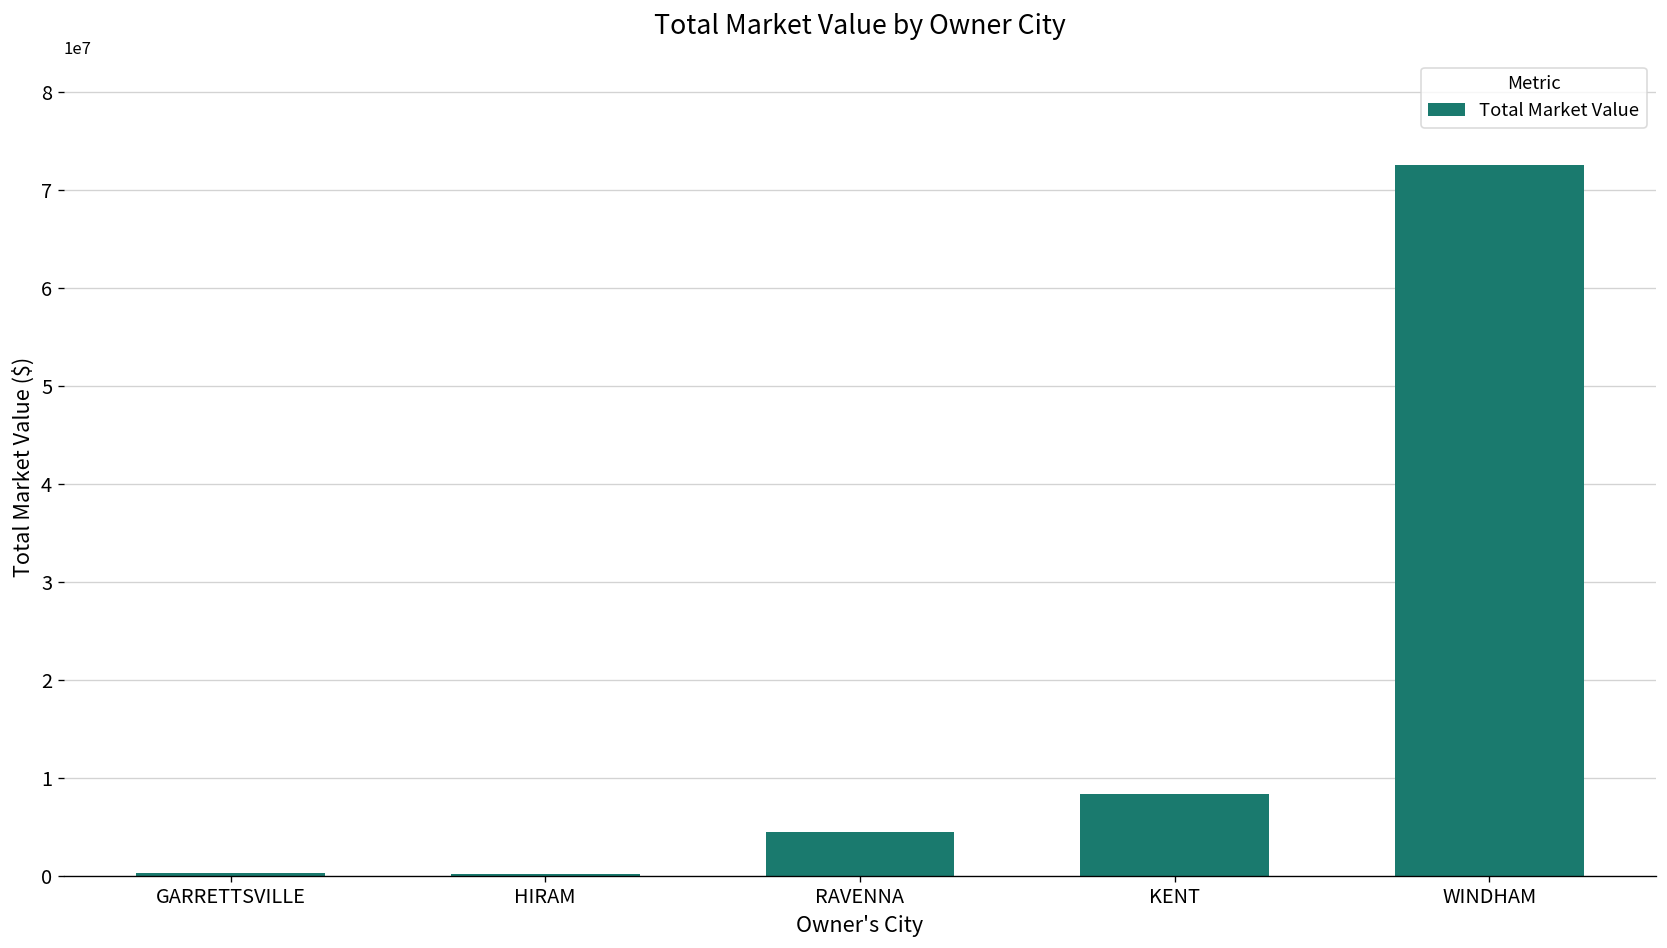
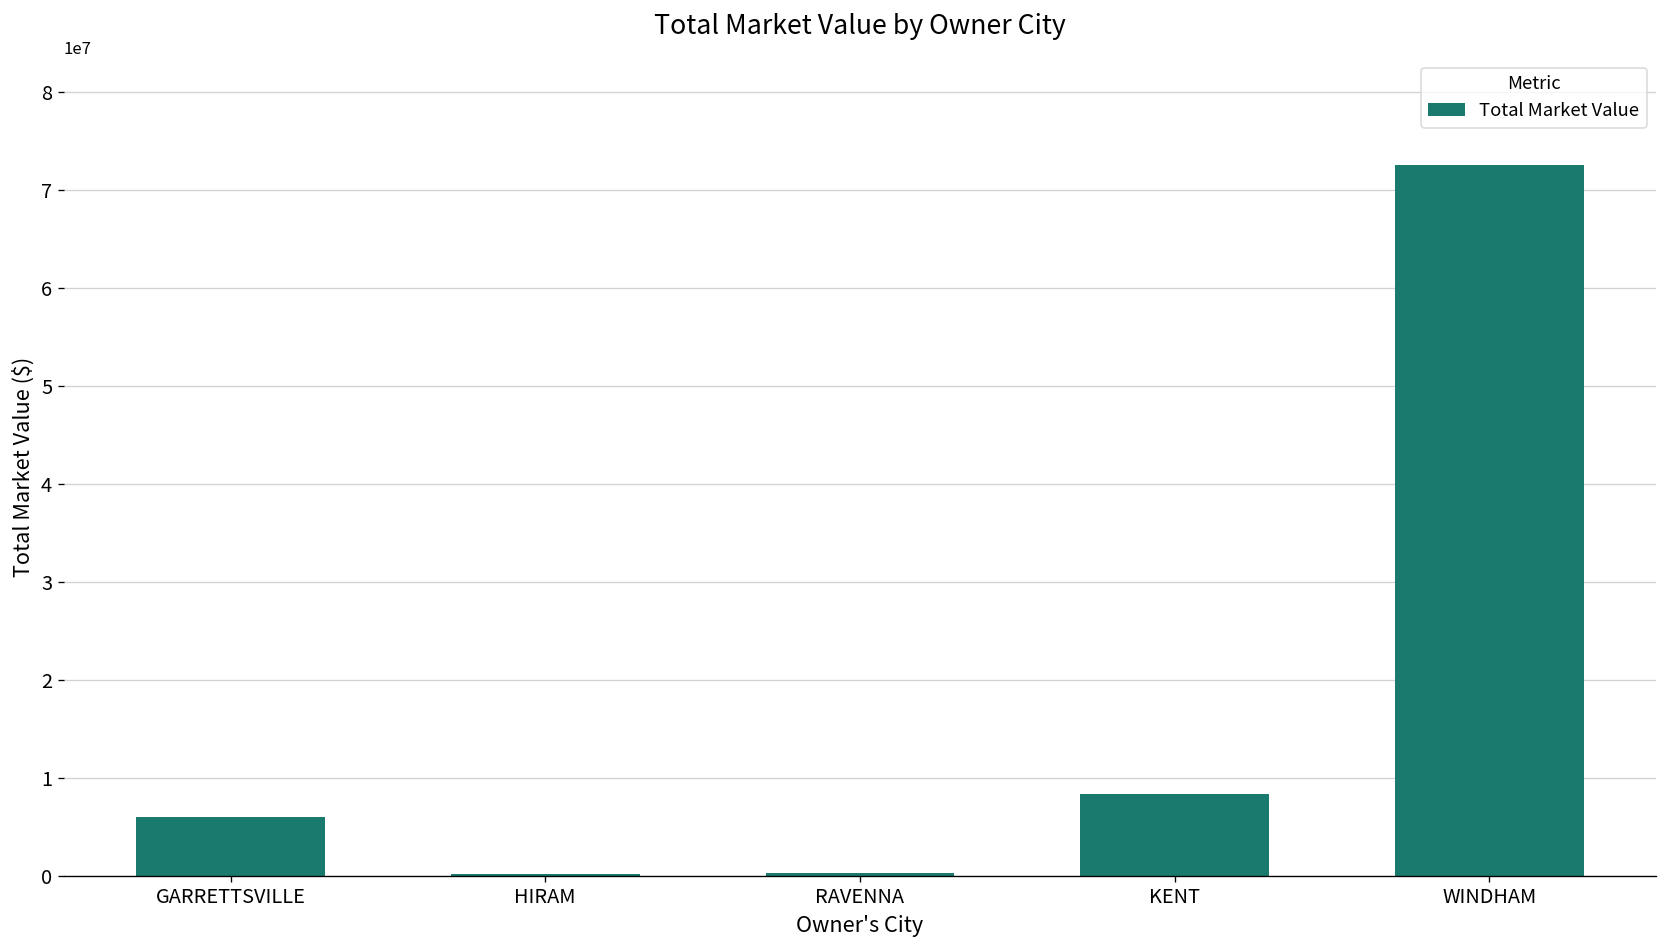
GARRETTSVILLE: 0 -> 6000000
RAVENNA: 4000000 -> 0
